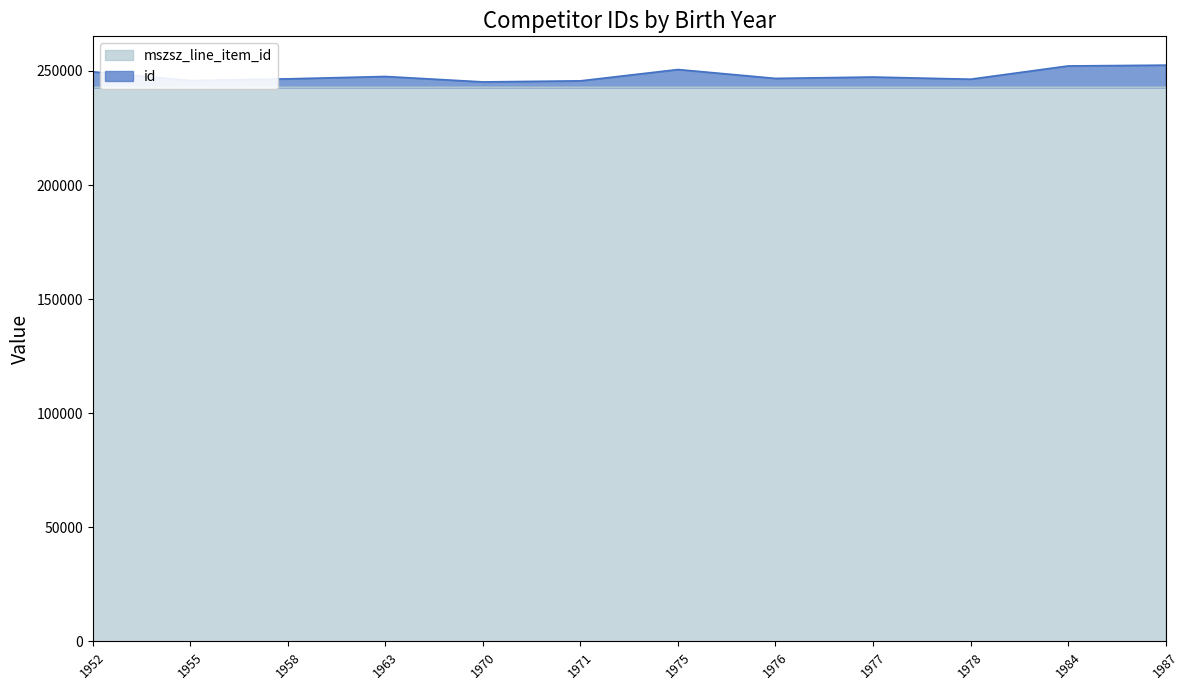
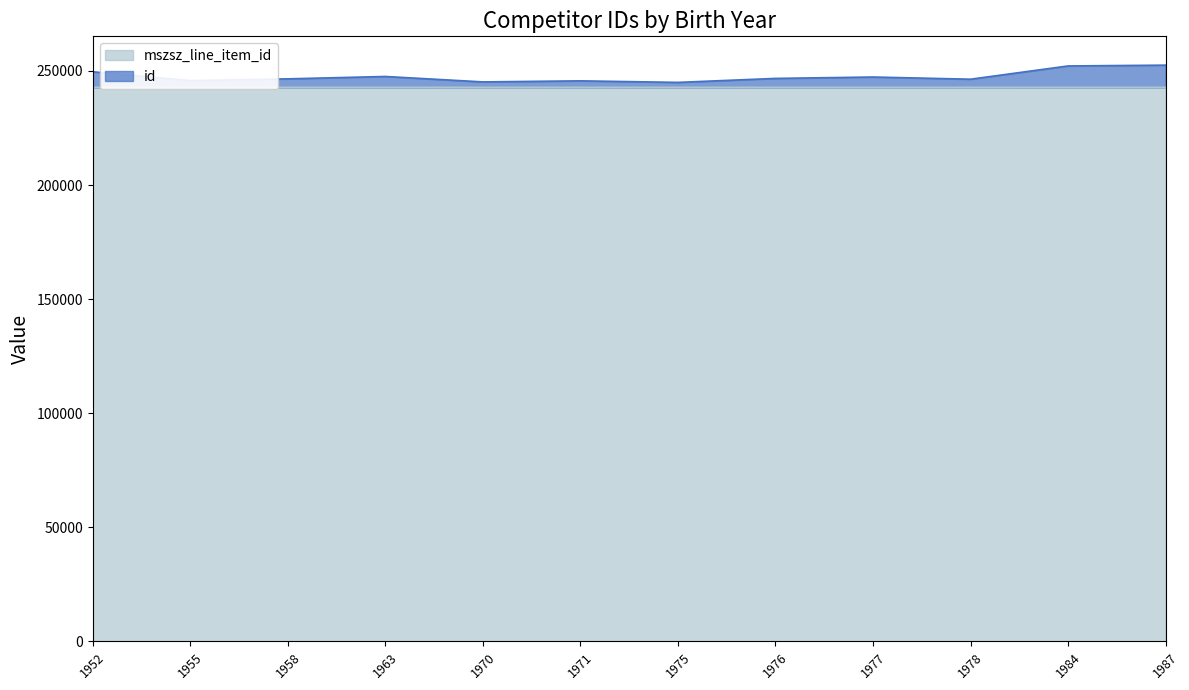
id, 1975: 8000 -> 2000
